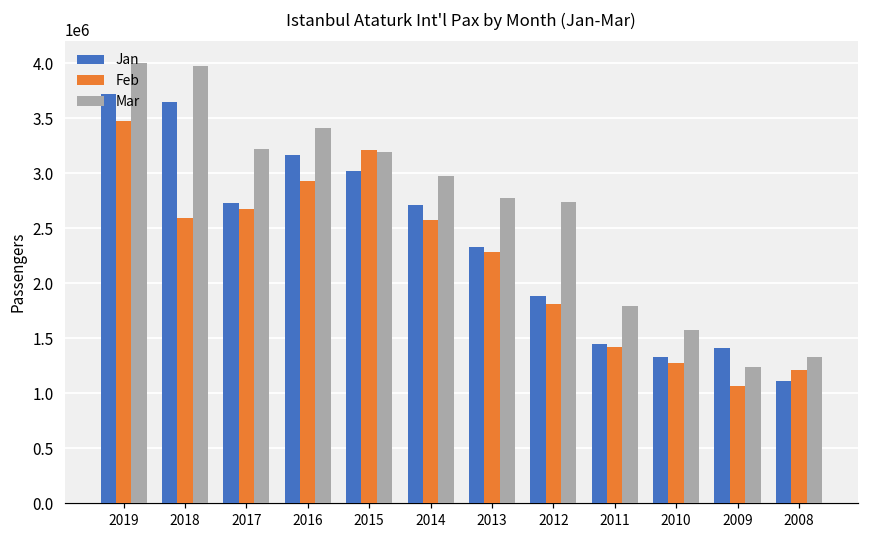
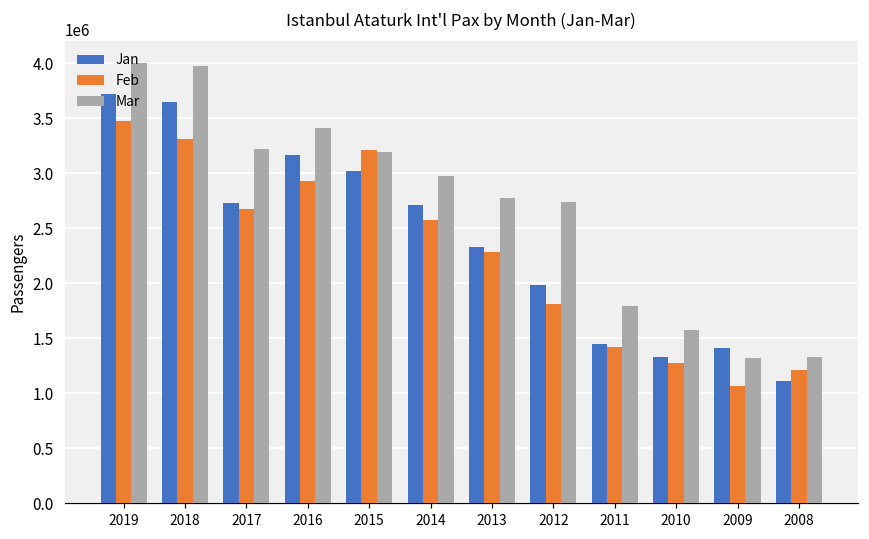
Feb, 2018: 2600000 -> 3300000
Jan, 2012: 1900000 -> 2000000
Mar, 2009: 1200000 -> 1300000
